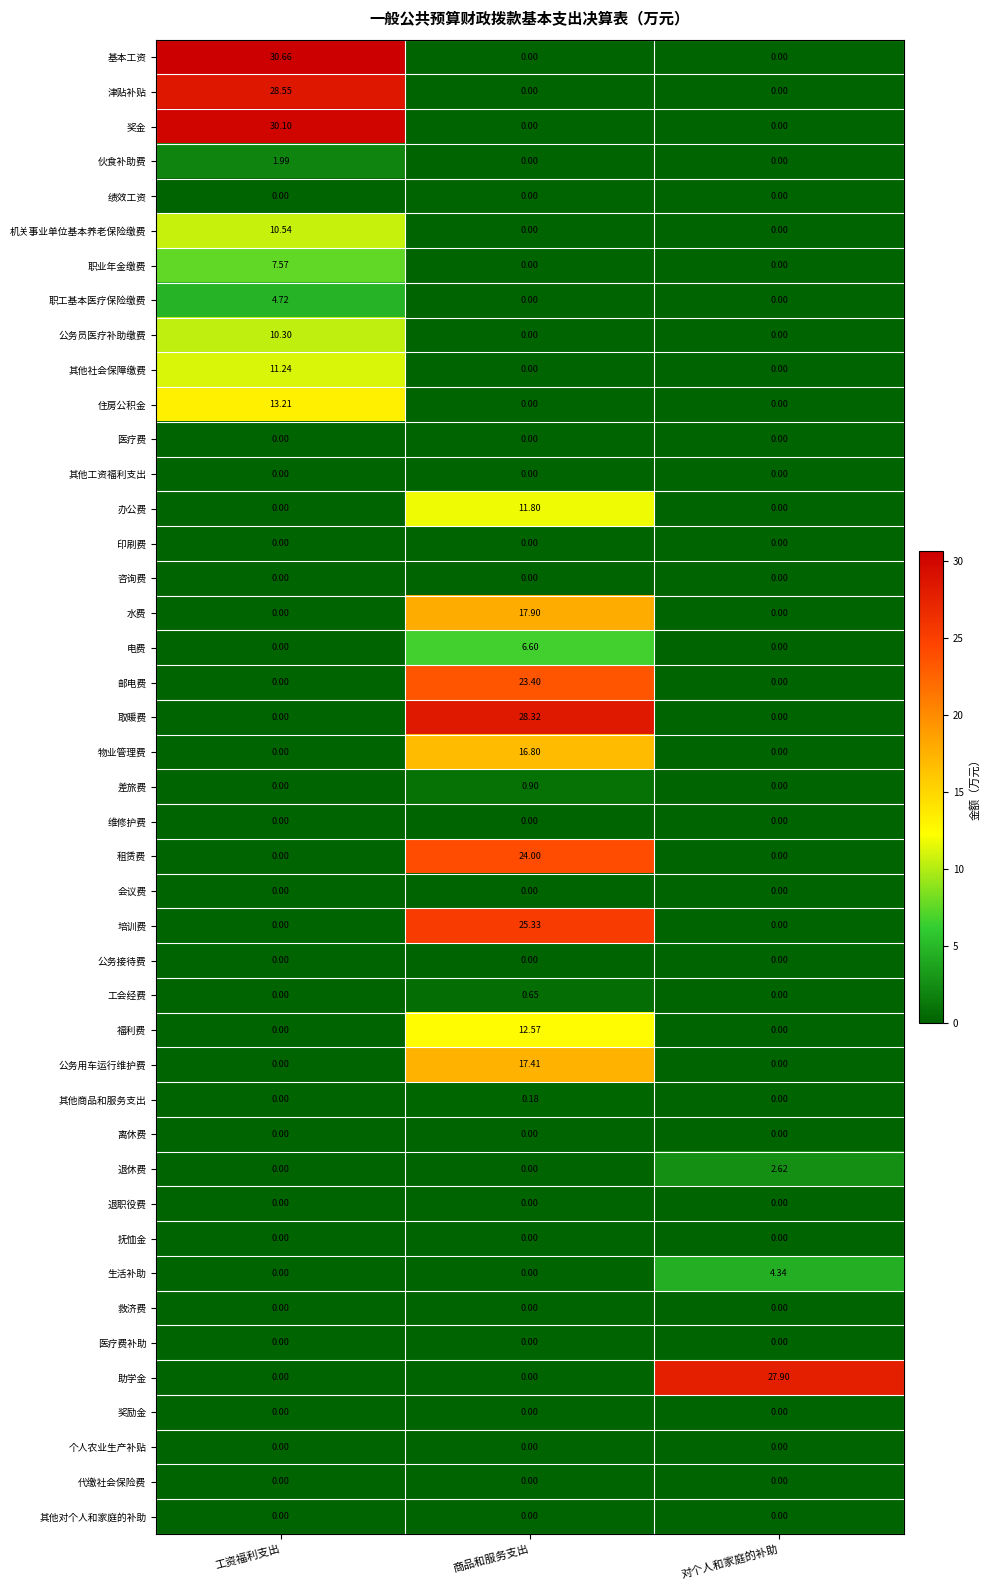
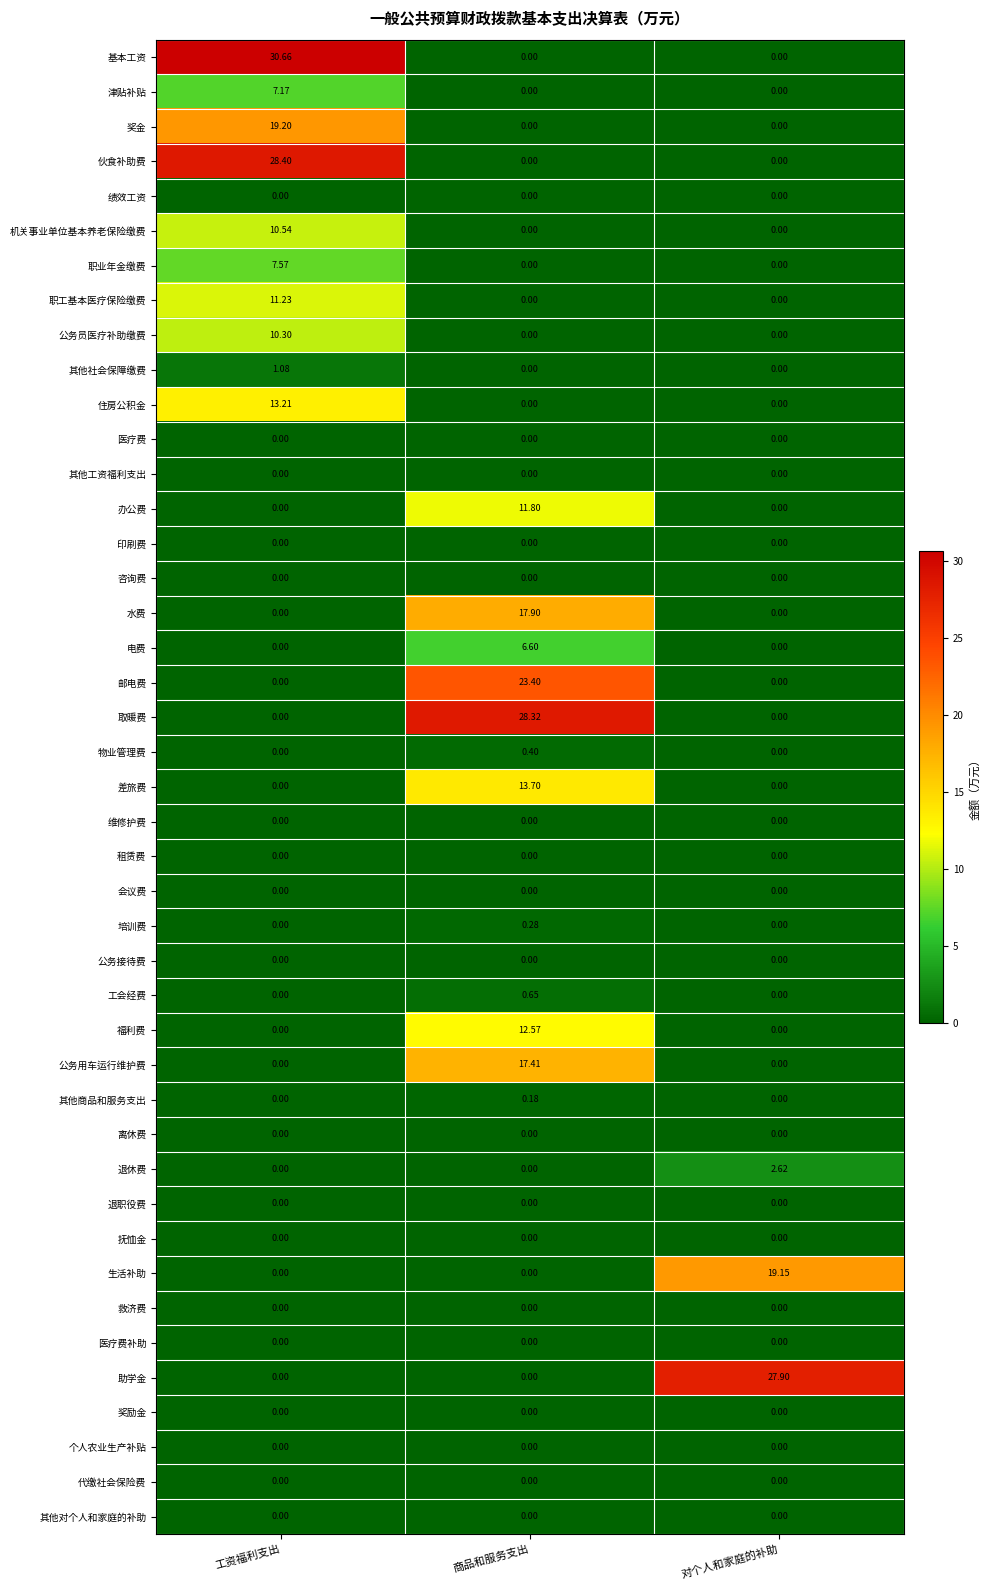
津贴补贴, 工资福利支出: 28.55 -> 7.17
奖金, 工资福利支出: 30.10 -> 19.20
伙食补助费, 工资福利支出: 1.99 -> 28.40
职工基本医疗保险缴费, 工资福利支出: 4.72 -> 11.23
其他社会保障缴费, 工资福利支出: 11.24 -> 1.08
物业管理费, 商品和服务支出: 16.80 -> 0.40
差旅费, 商品和服务支出: 0.90 -> 13.70
租赁费, 商品和服务支出: 24.00 -> 0.00
培训费, 商品和服务支出: 25.33 -> 0.28
生活补助, 对个人和家庭的补助: 4.34 -> 19.15
